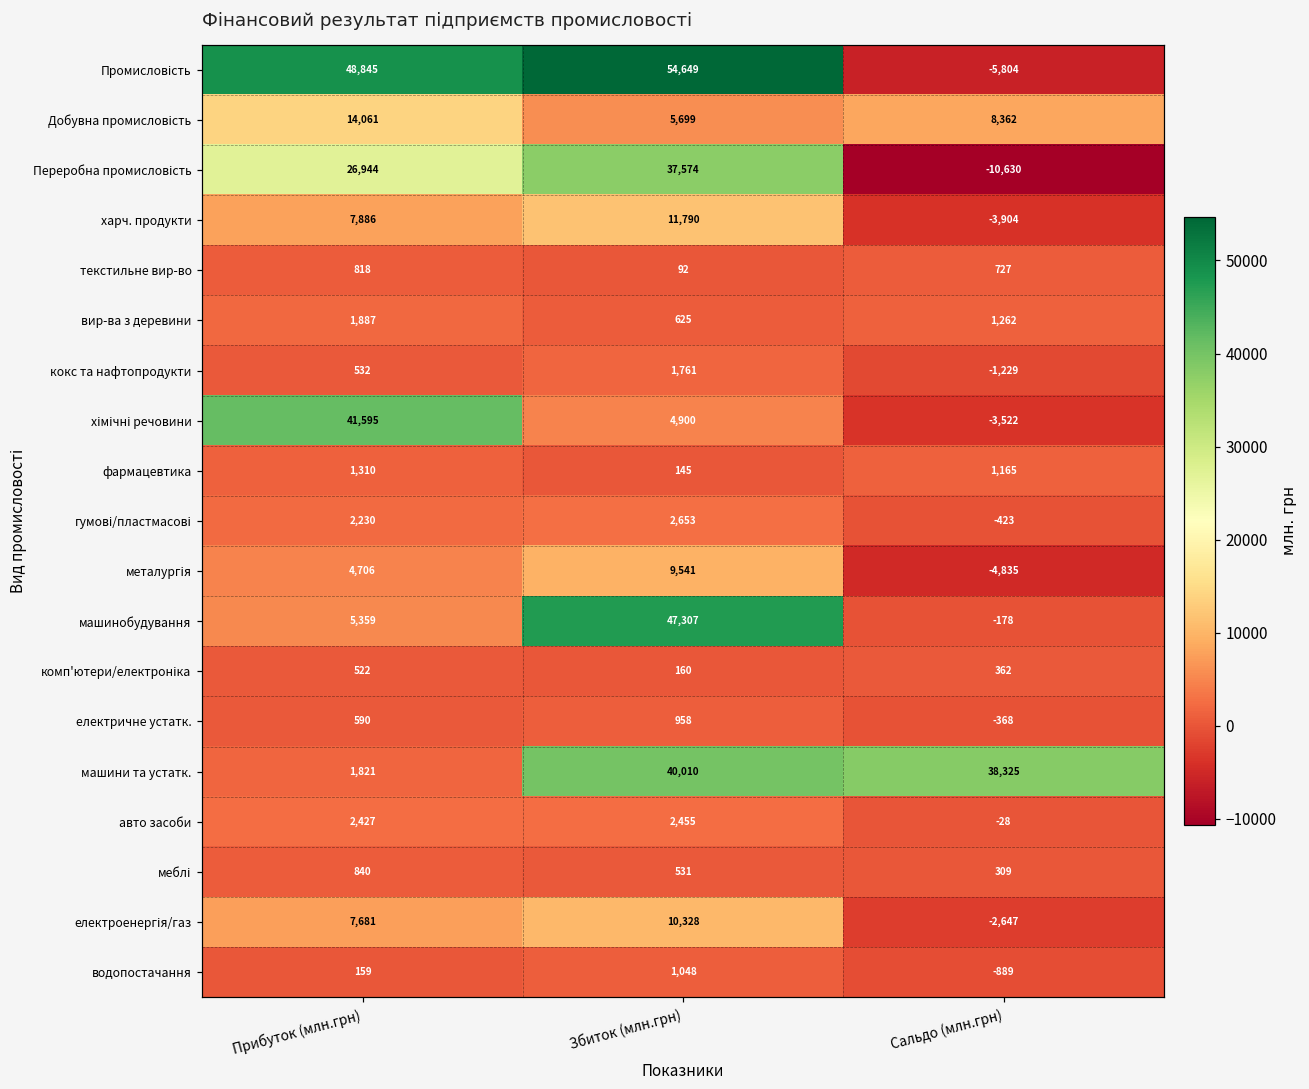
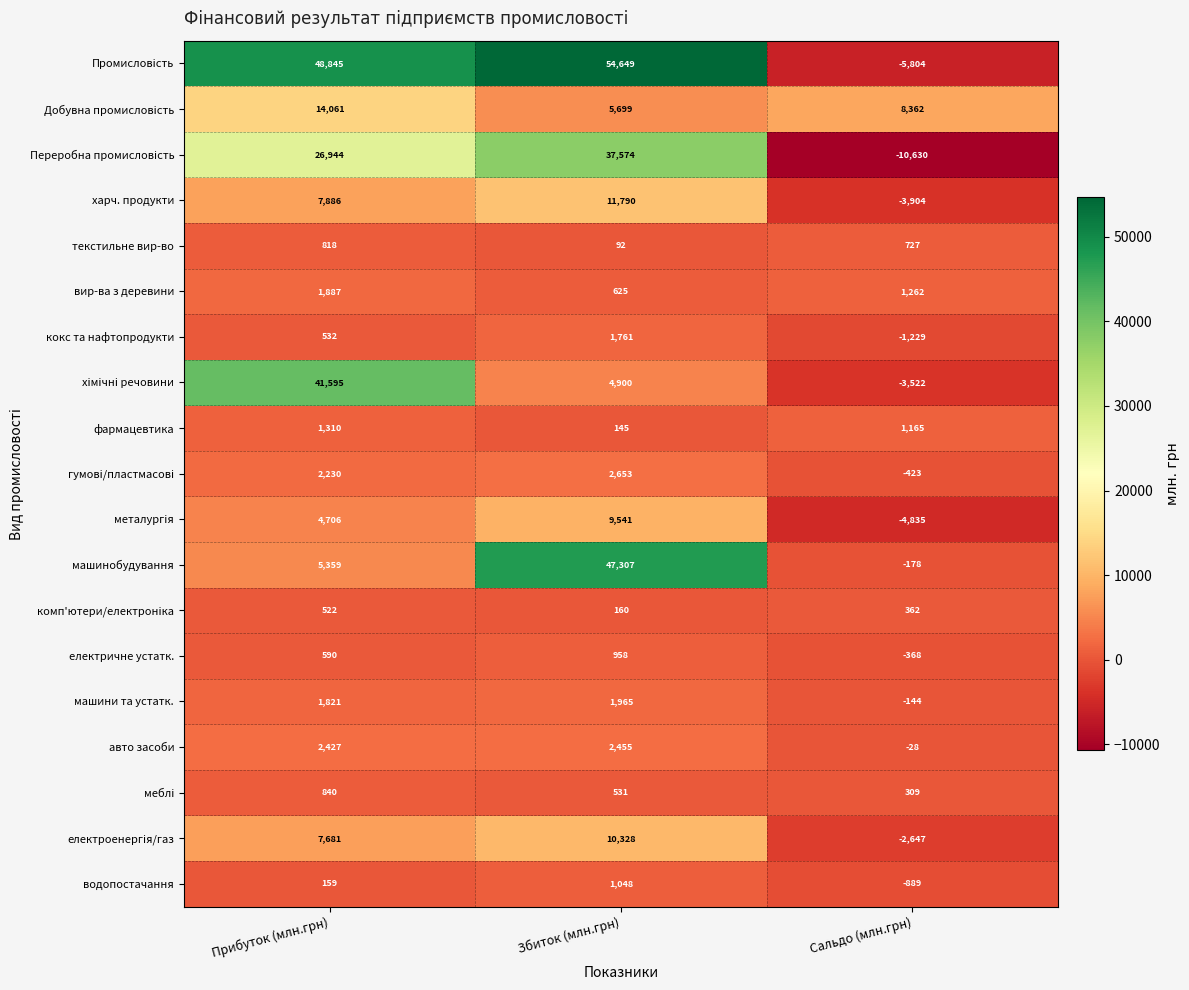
машини та устатк., Збиток (млн.грн): 40,010 -> 1,965
машини та устатк., Сальдо (млн.грн): 38,325 -> -144
